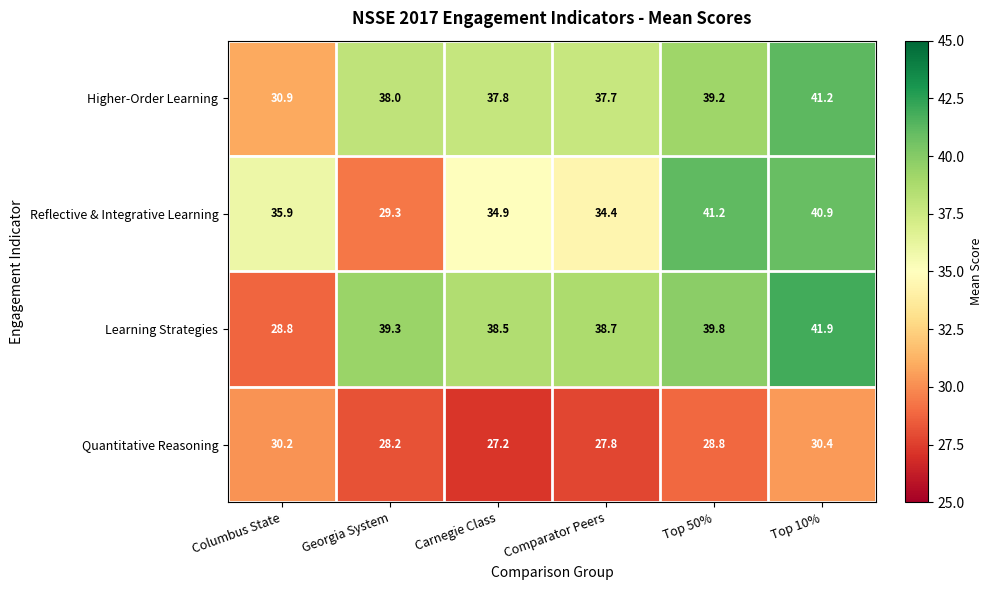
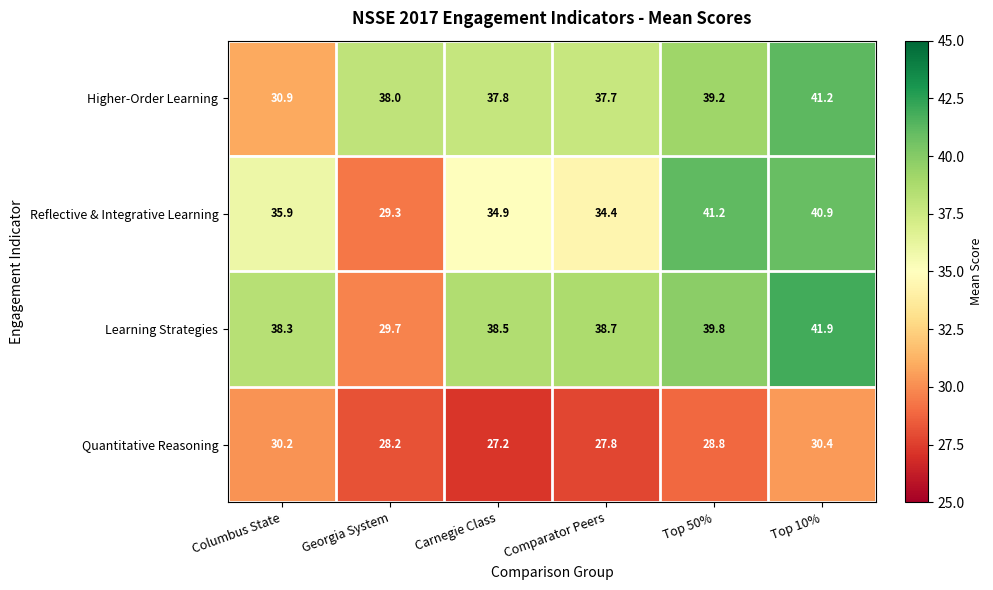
Learning Strategies, Columbus State: 28.8 -> 38.3
Learning Strategies, Georgia System: 39.3 -> 29.7
